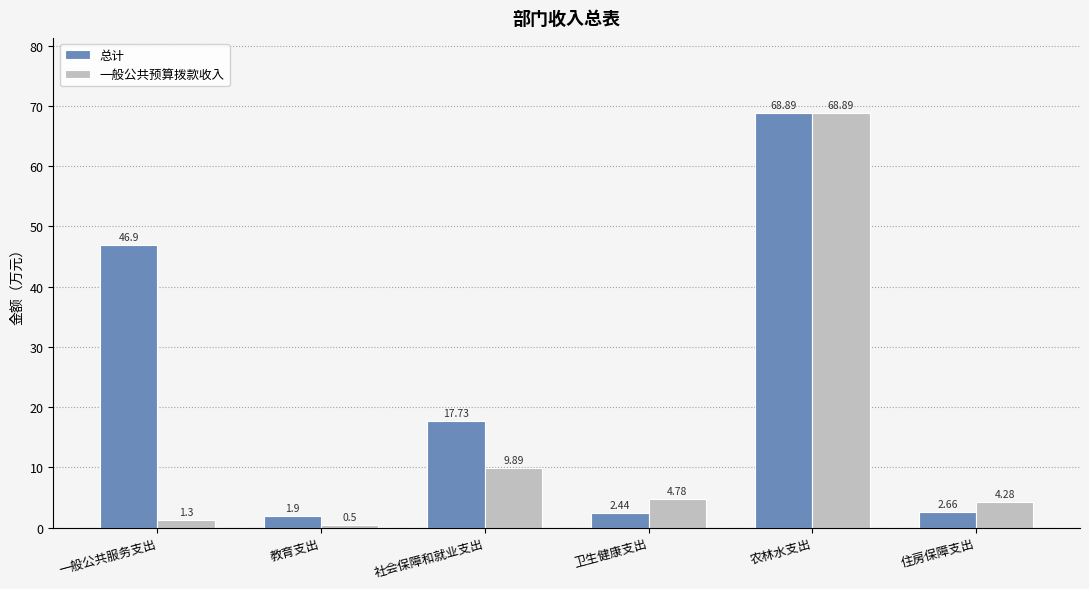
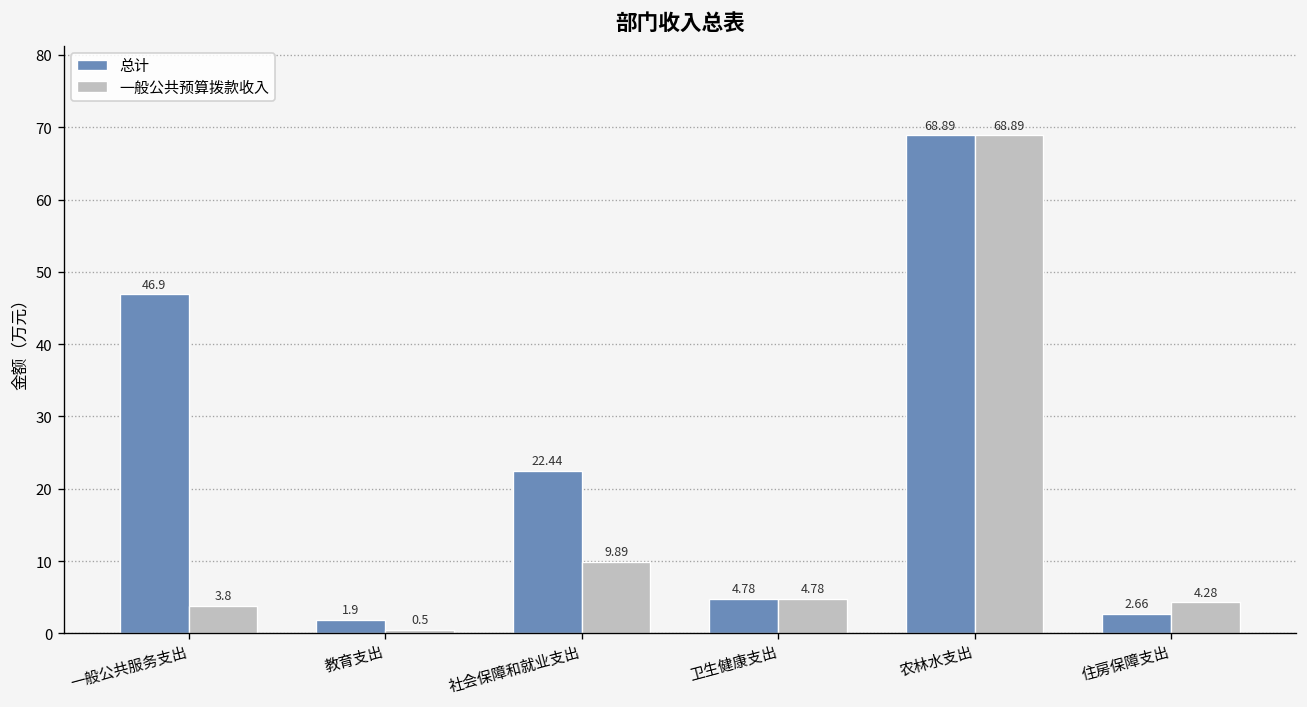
一般公共预算拨款收入, 一般公共服务支出: 1.3 -> 3.8
总计, 社会保障和就业支出: 17.73 -> 22.44
总计, 卫生健康支出: 2.44 -> 4.78
